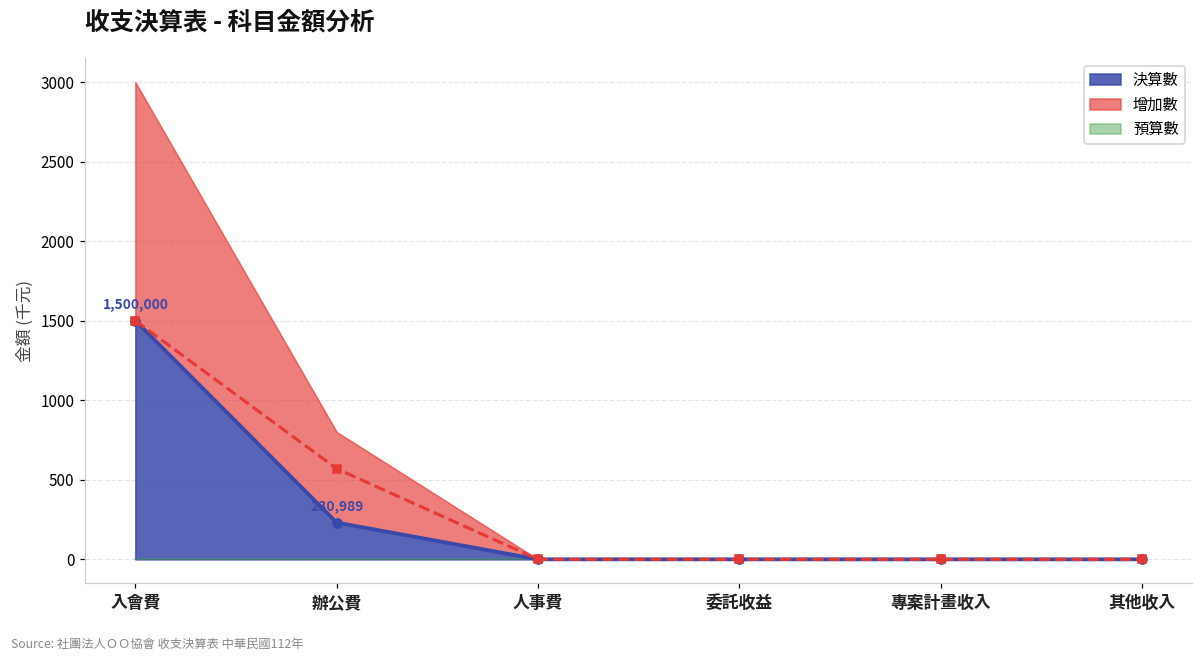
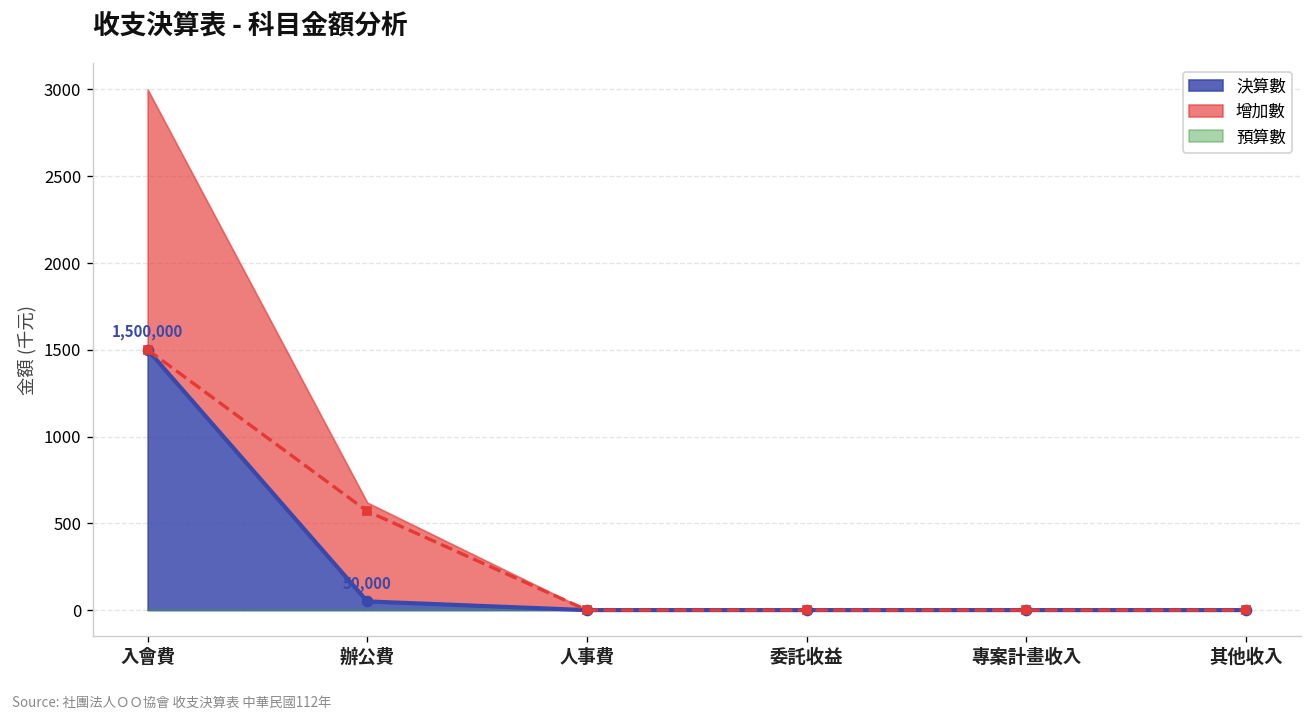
決算數, 辦公費: 230,989 -> 50,000
